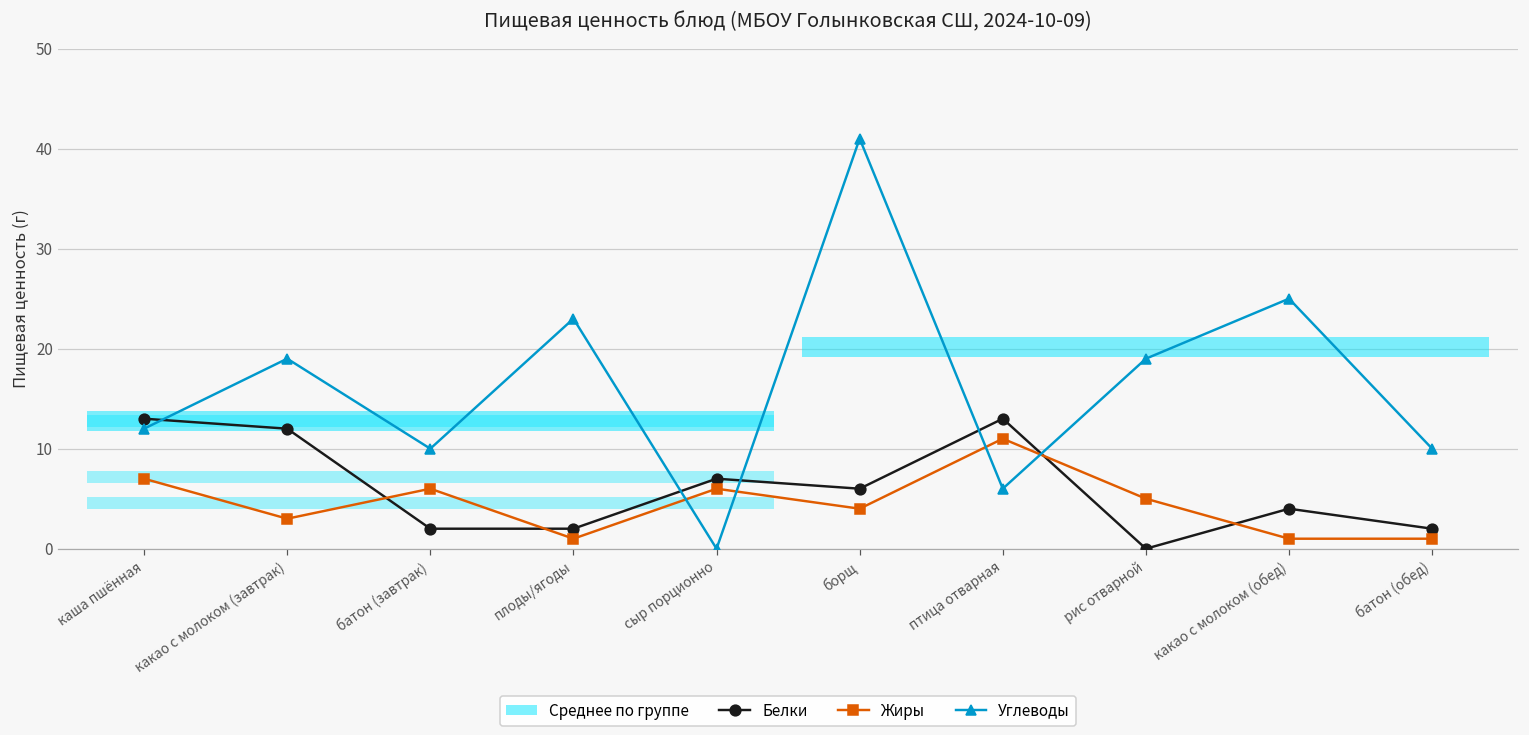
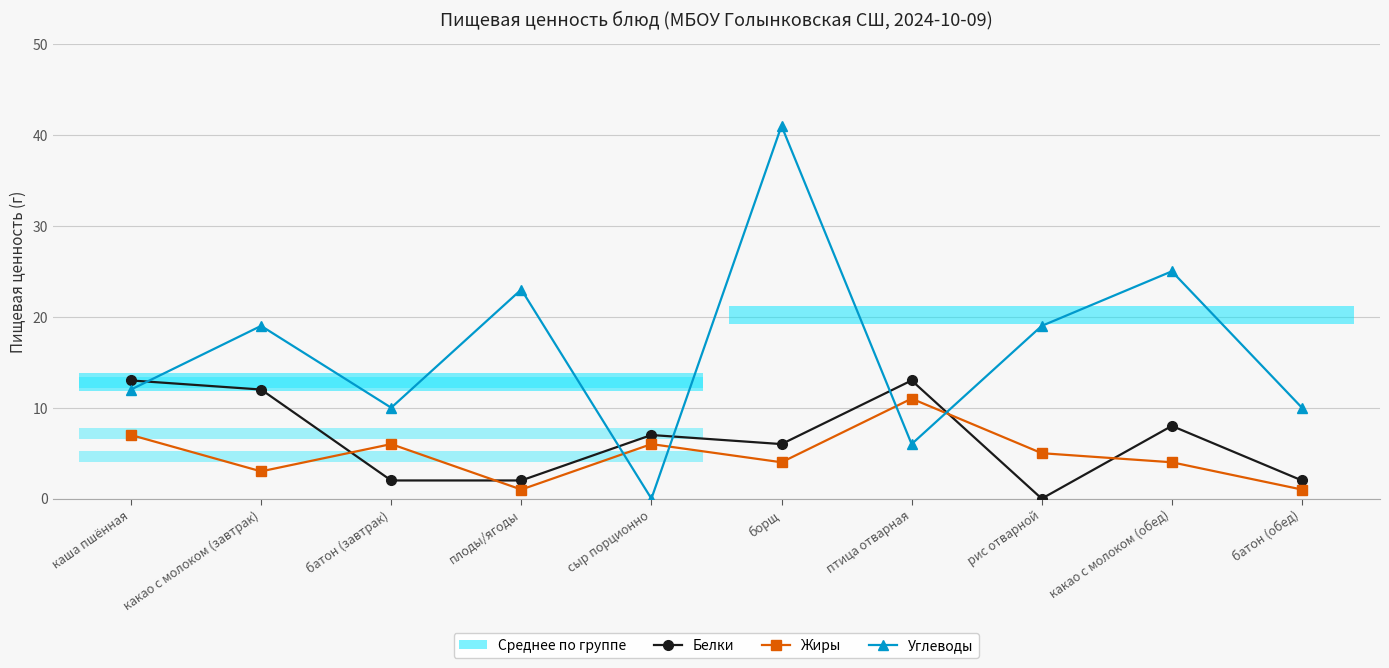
Белки, какао с молоком (обед): 4 -> 8
Жиры, какао с молоком (обед): 1 -> 4
